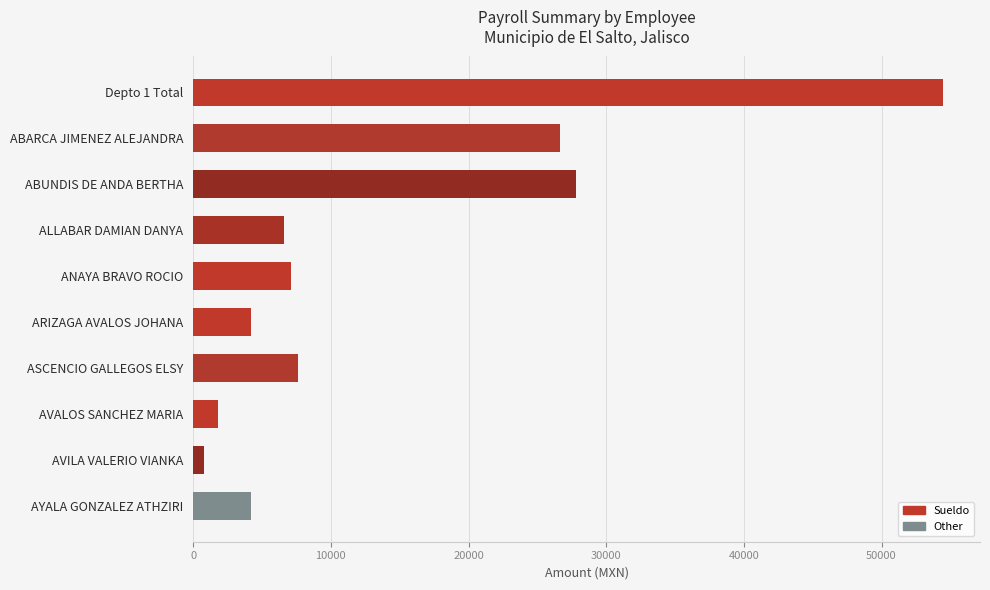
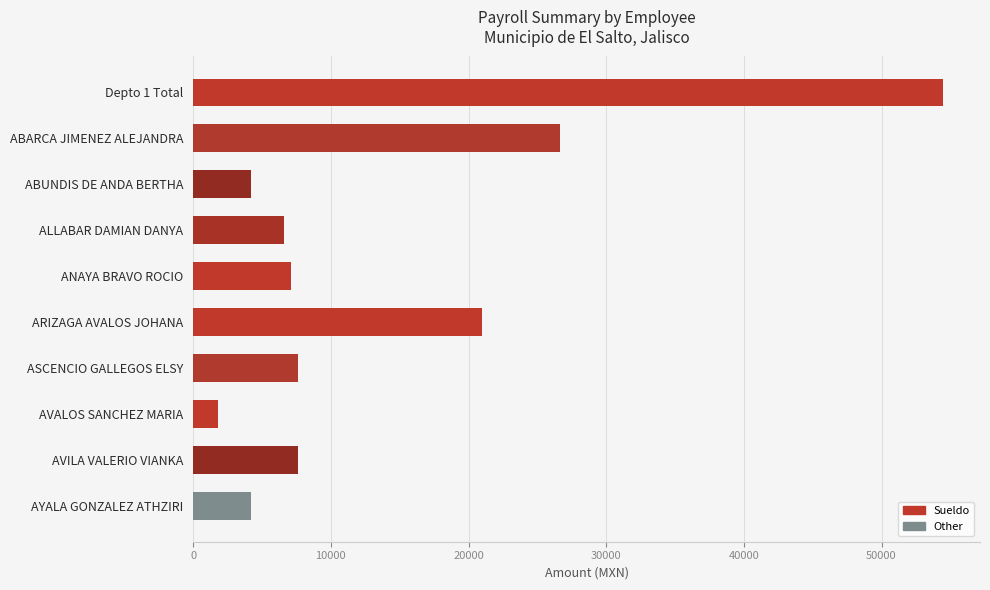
ABUNDIS DE ANDA BERTHA: 27800 -> 4200
ARIZAGA AVALOS JOHANA: 4200 -> 21000
AVILA VALERIO VIANKA: 800 -> 7600
